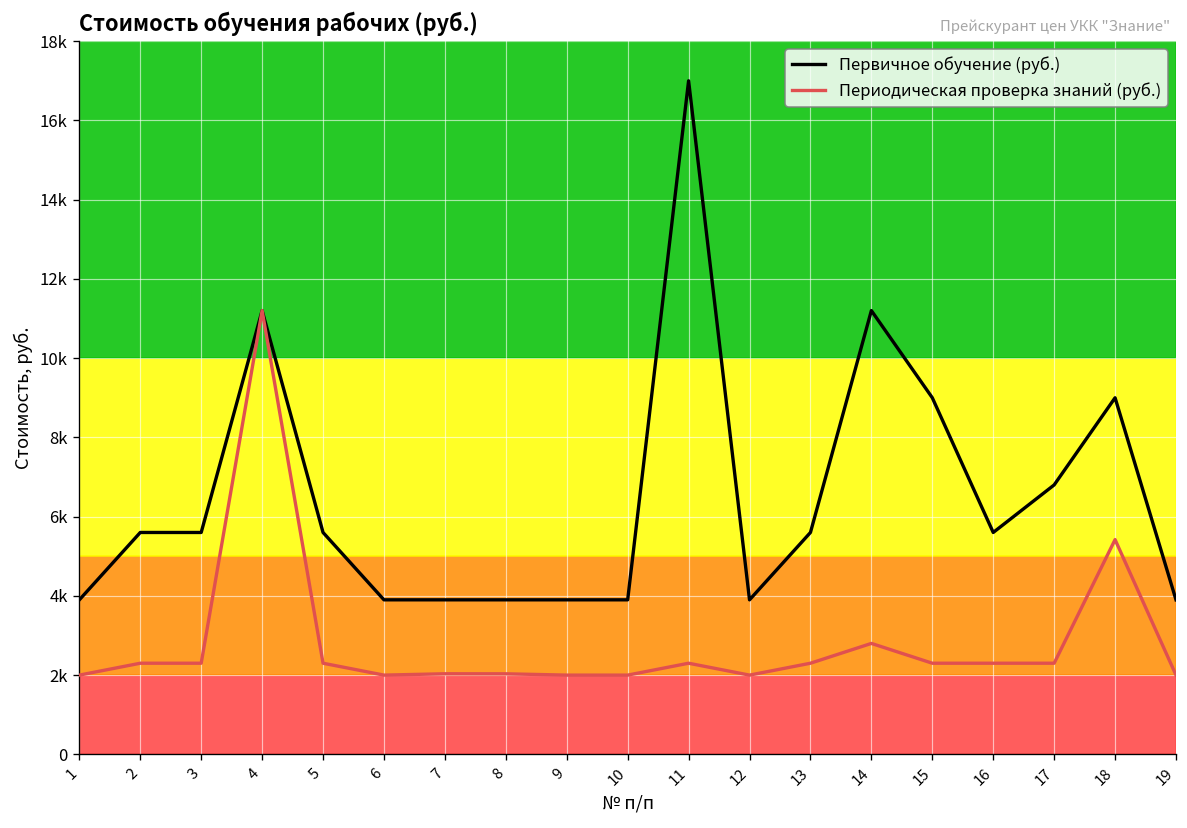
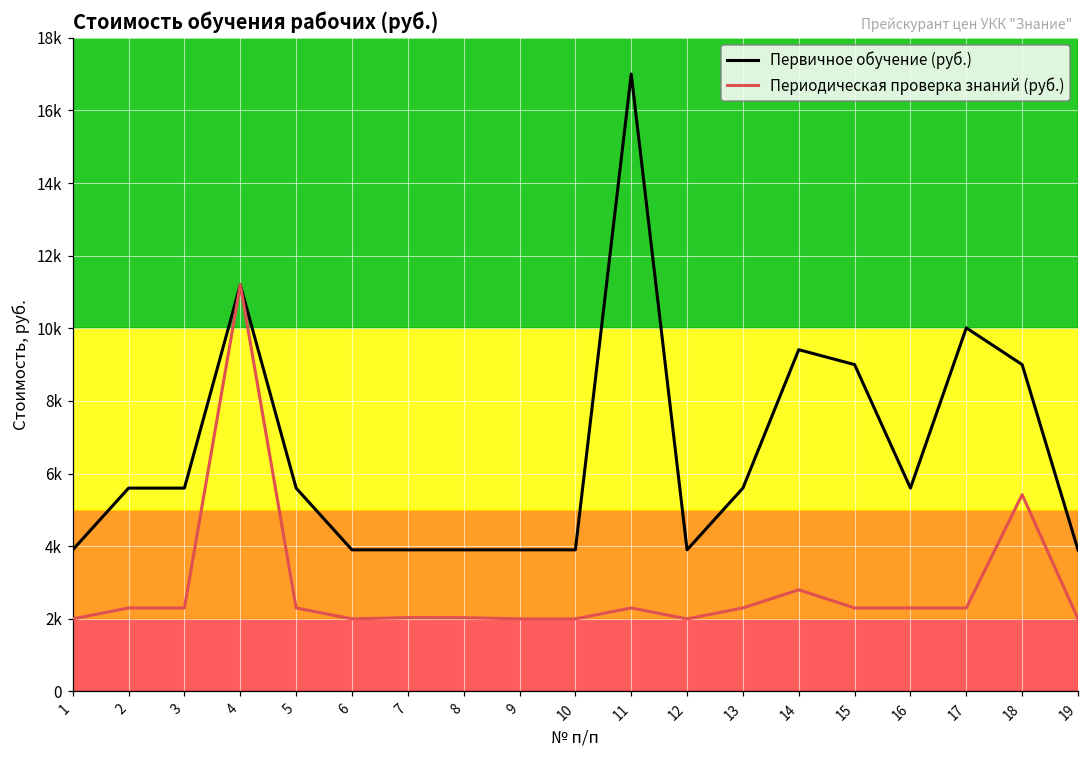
Первичное обучение (руб.), 14: 11200 -> 9400
Первичное обучение (руб.), 17: 6800 -> 10000
